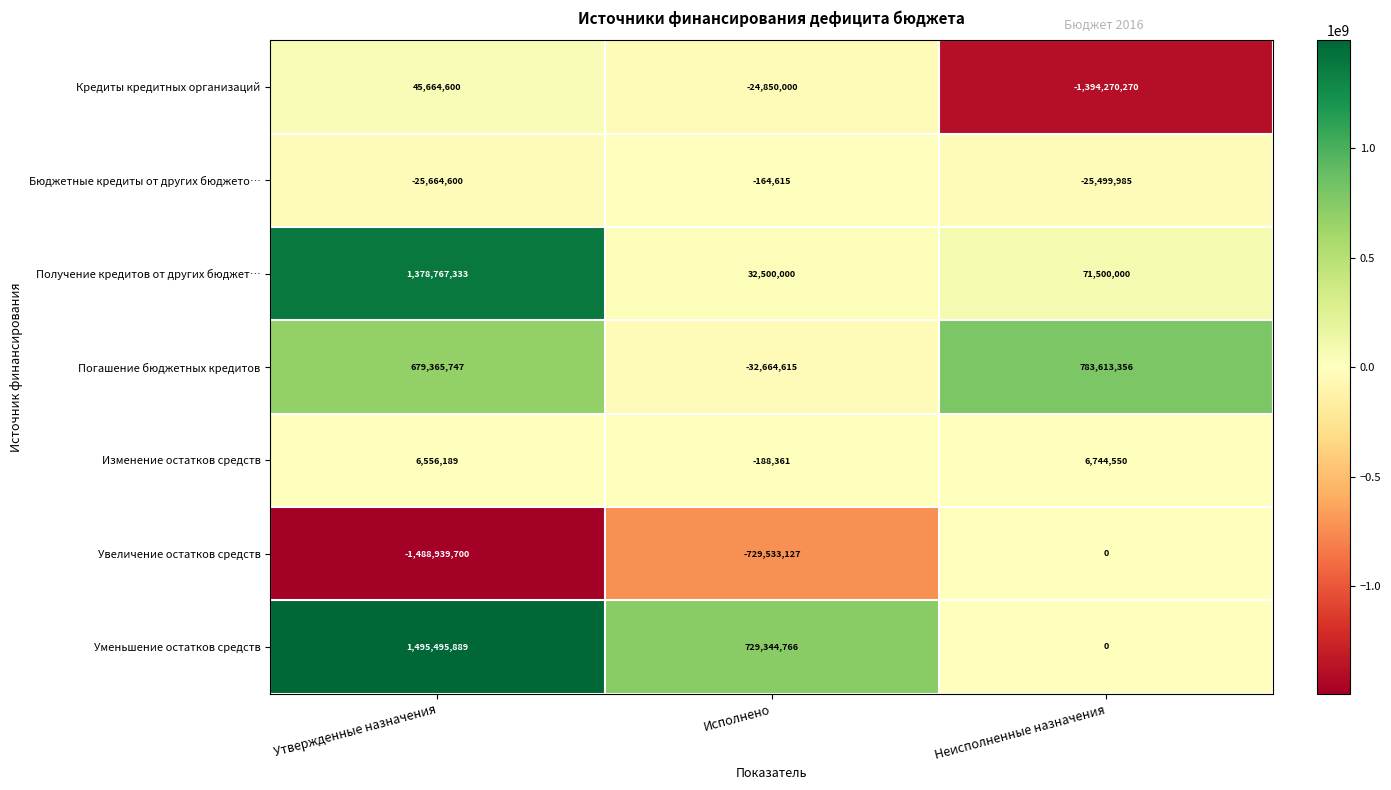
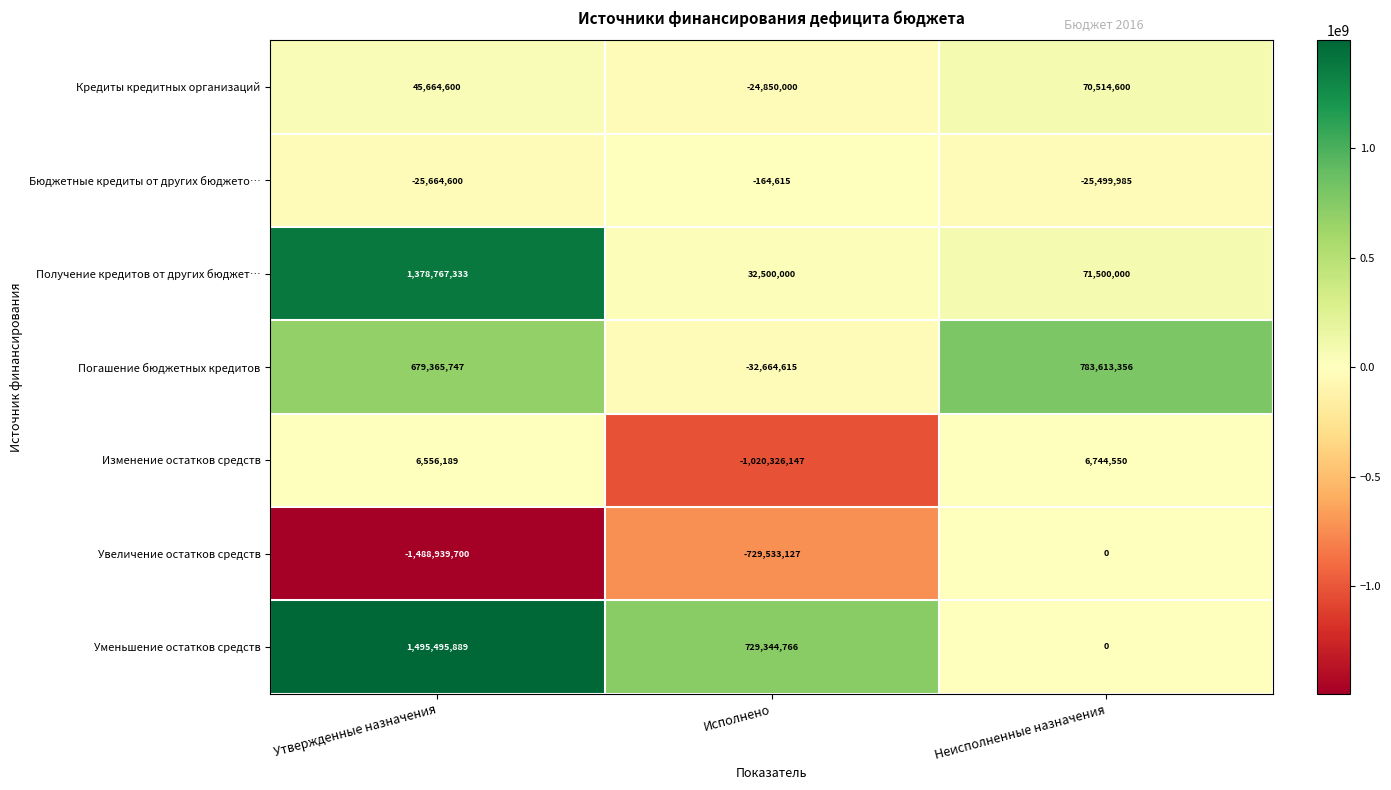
Кредиты кредитных организаций, Неисполненные назначения: -1,394,270,270 -> 70,514,600
Изменение остатков средств, Исполнено: -188,361 -> -1,020,326,147
